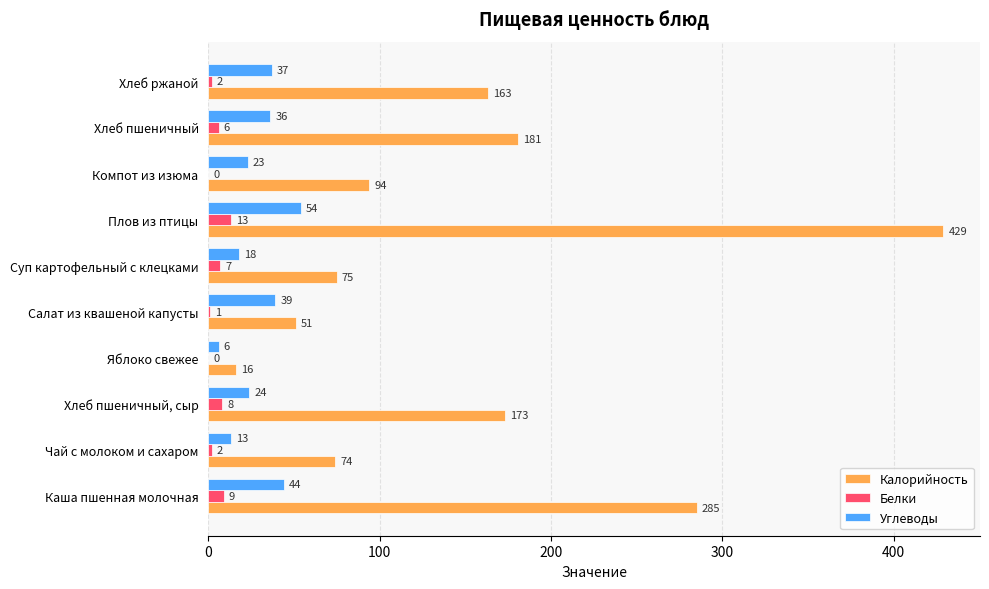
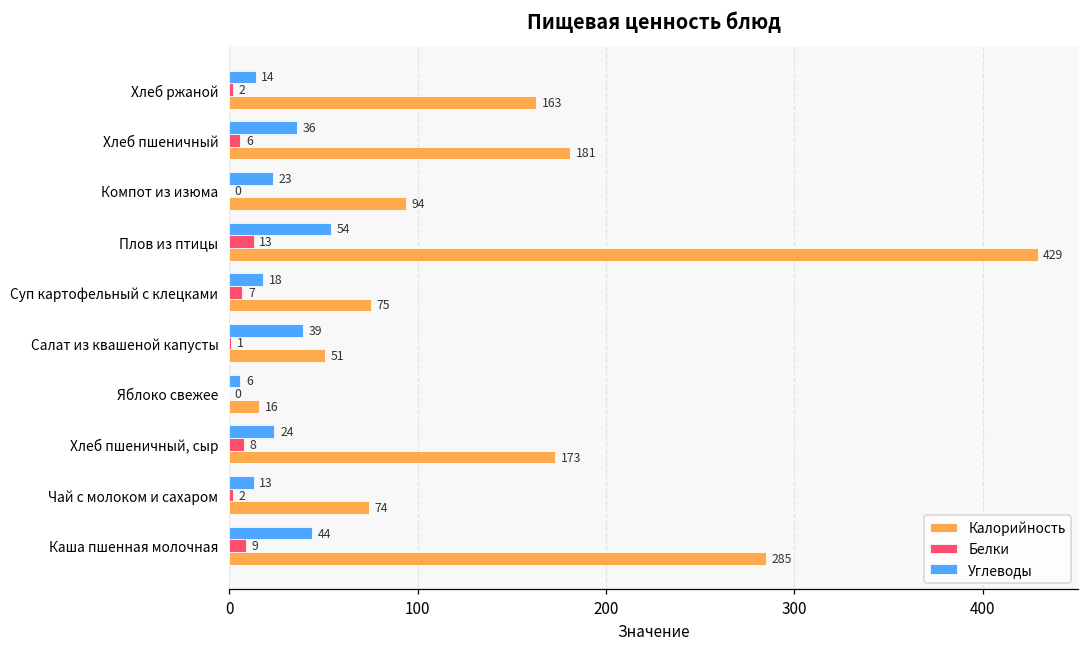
Углеводы, Хлеб ржаной: 37 -> 14
